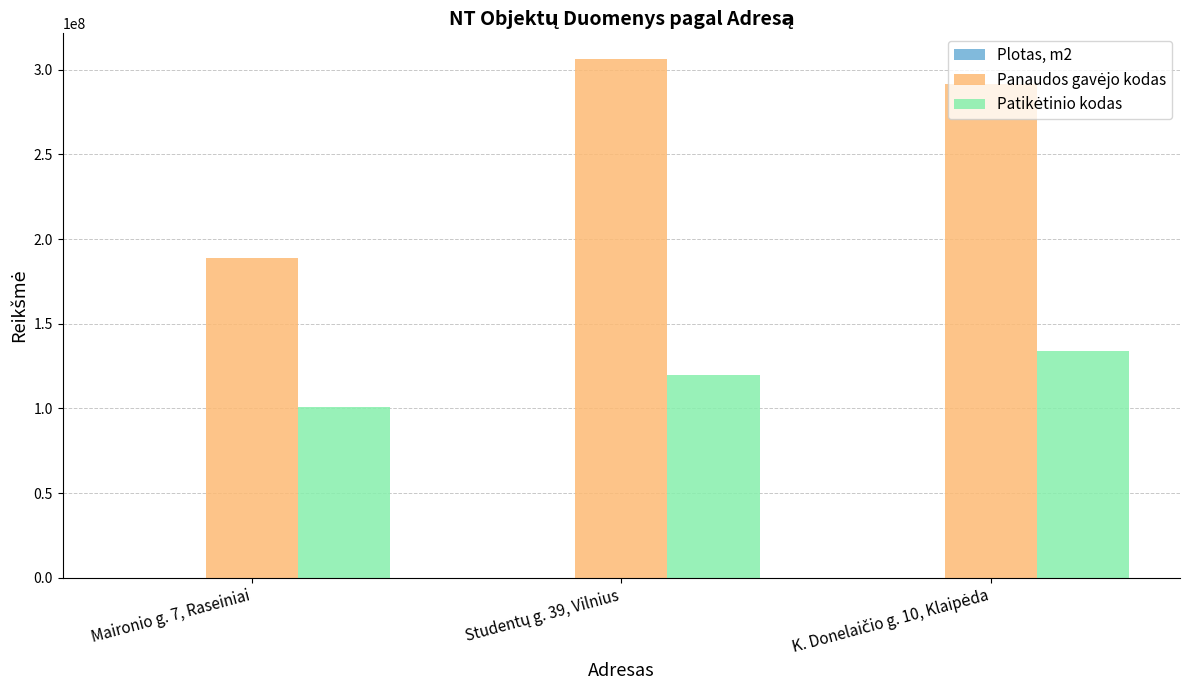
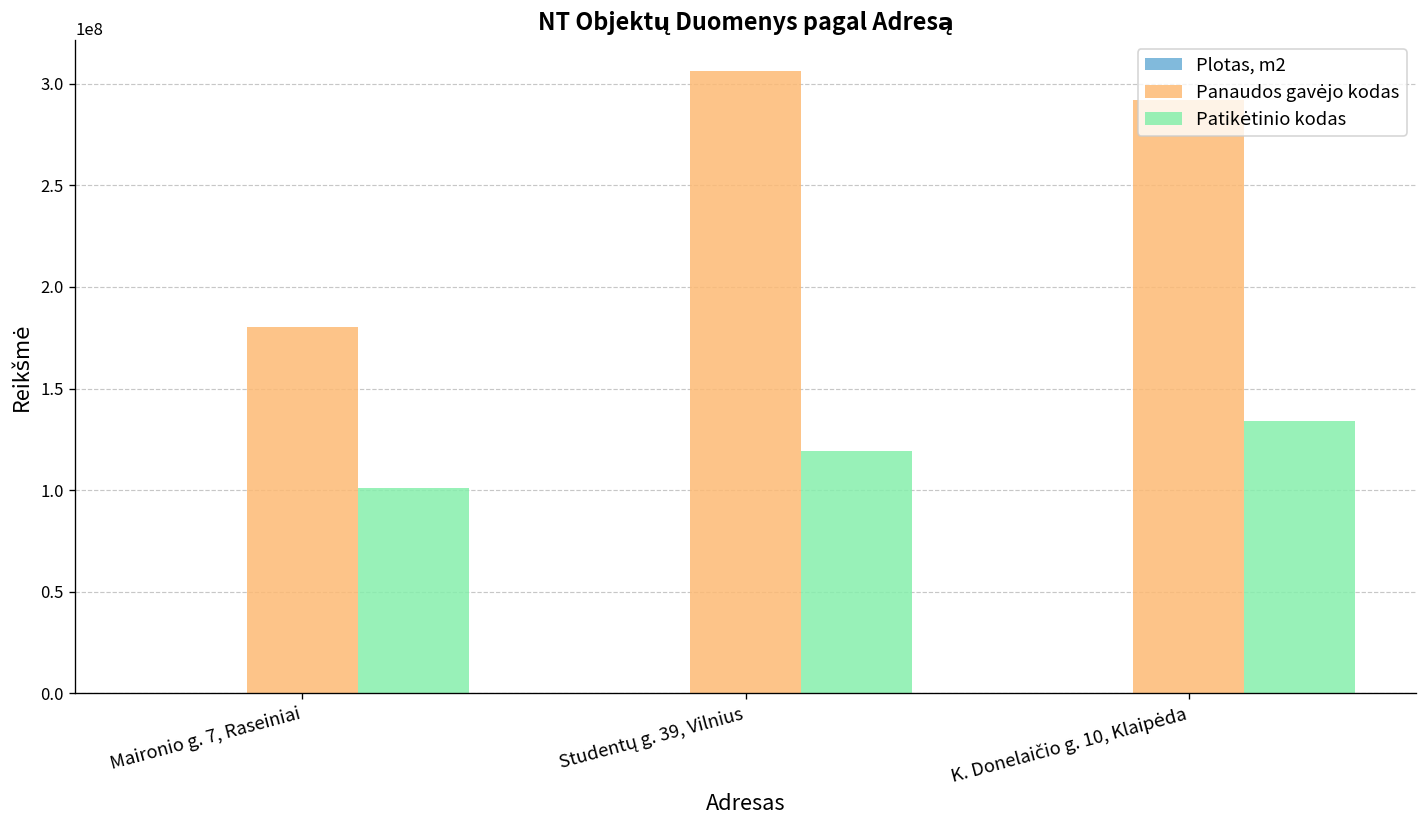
Panaudos gavėjo kodas, Maironio g. 7, Raseiniai: 189000000 -> 180000000
